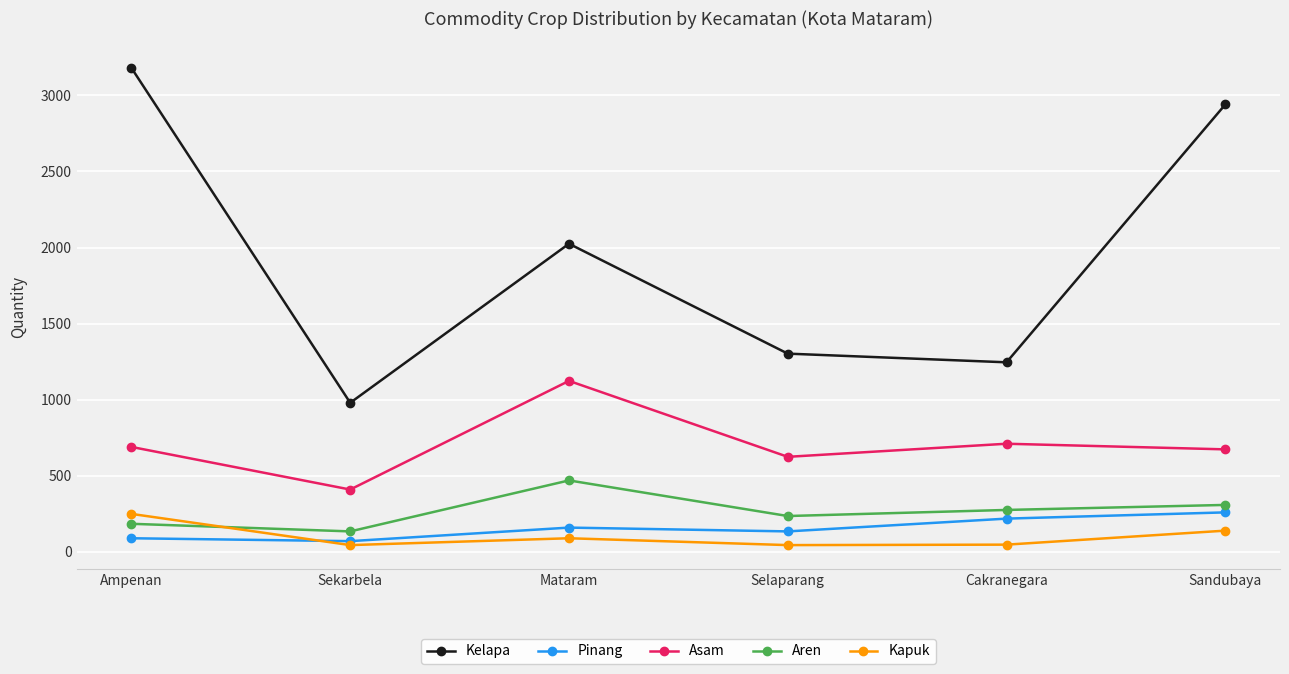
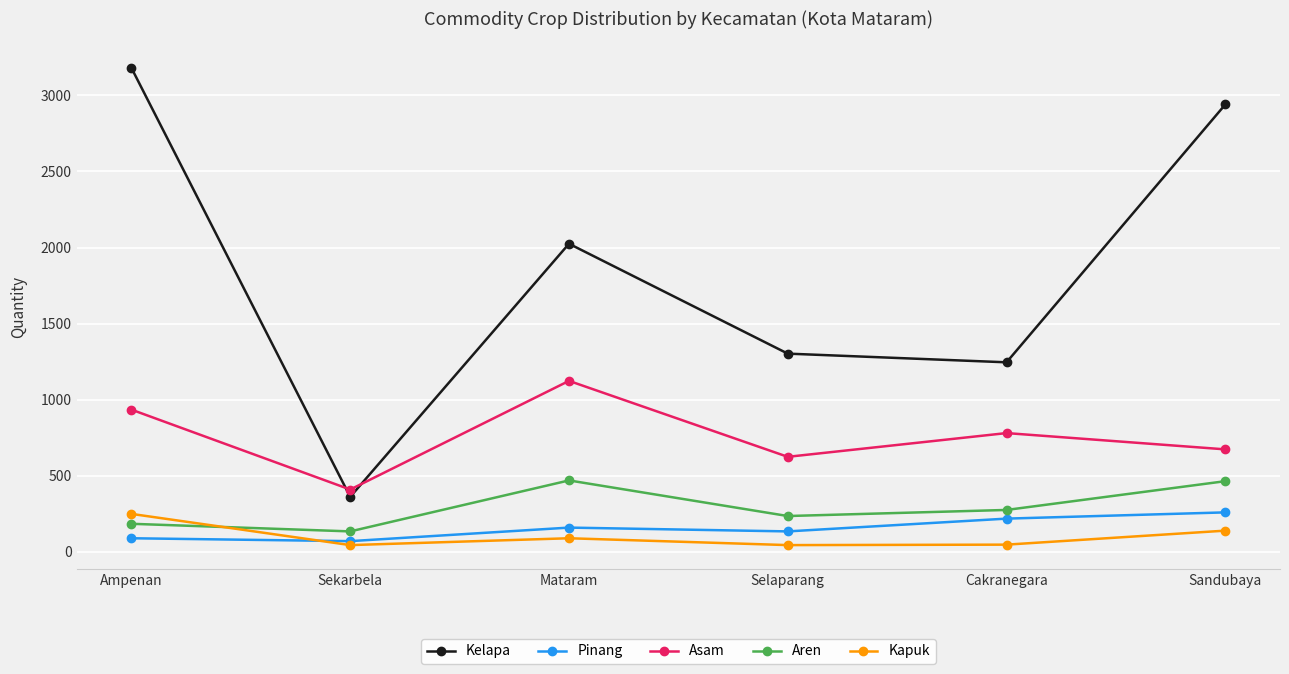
Asam, Ampenan: 690 -> 940
Kelapa, Sekarbela: 980 -> 360
Asam, Cakranegara: 710 -> 780
Aren, Sandubaya: 310 -> 470
